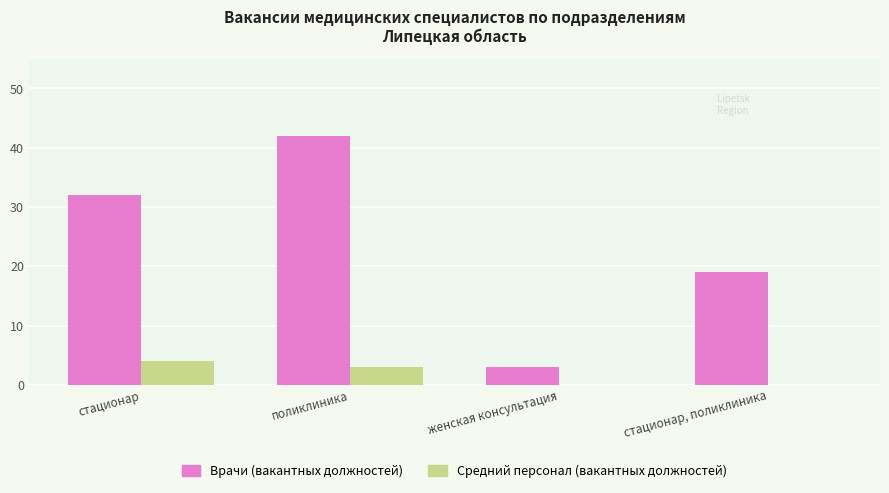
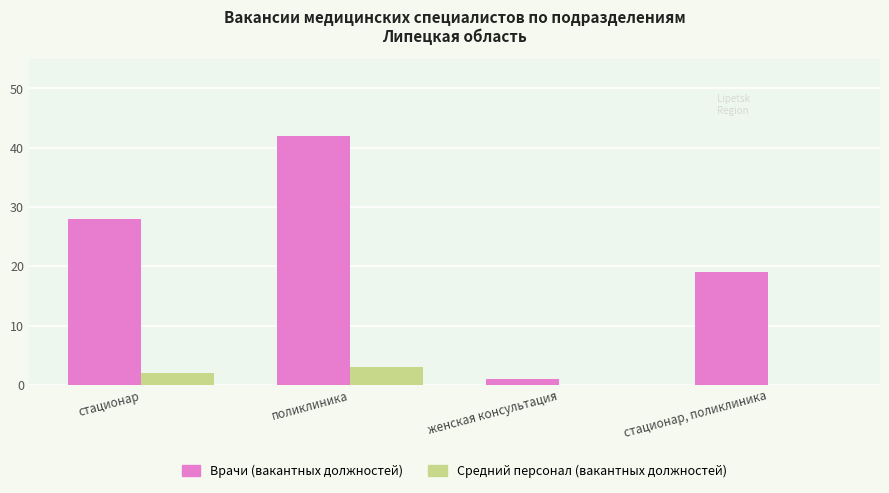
Врачи (вакантных должностей), стационар: 32 -> 28
Средний персонал (вакантных должностей), стационар: 4 -> 2
Врачи (вакантных должностей), женская консультация: 3 -> 1
